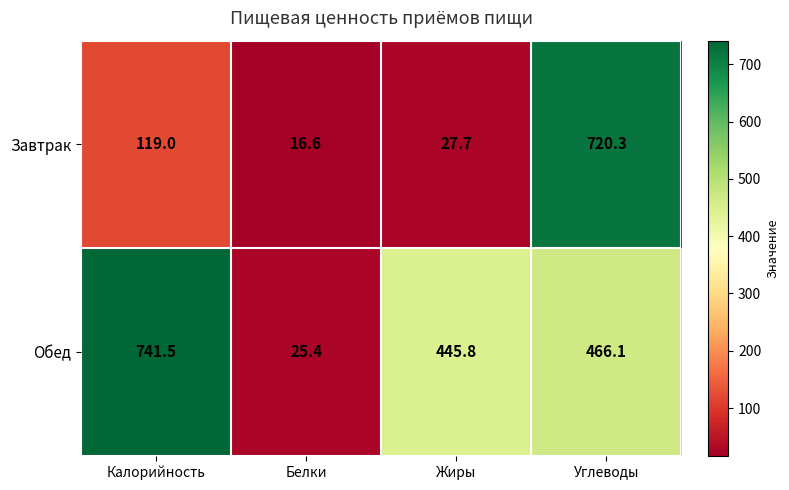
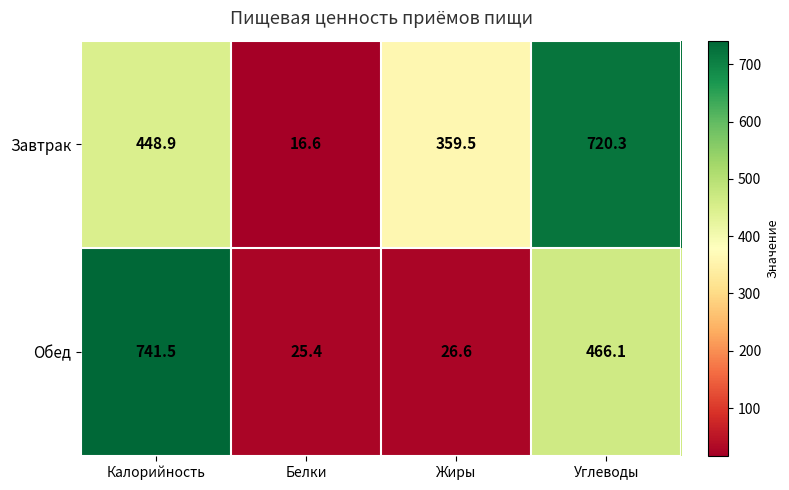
Завтрак, Калорийность: 119.0 -> 448.9
Завтрак, Жиры: 27.7 -> 359.5
Обед, Жиры: 445.8 -> 26.6
